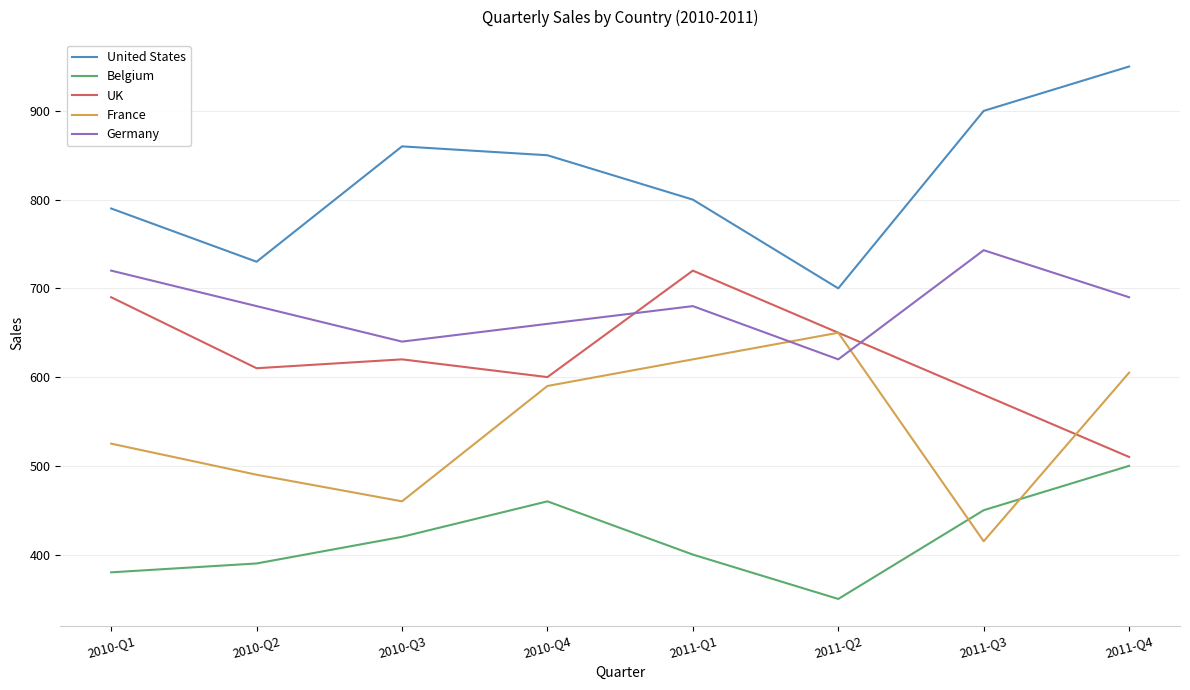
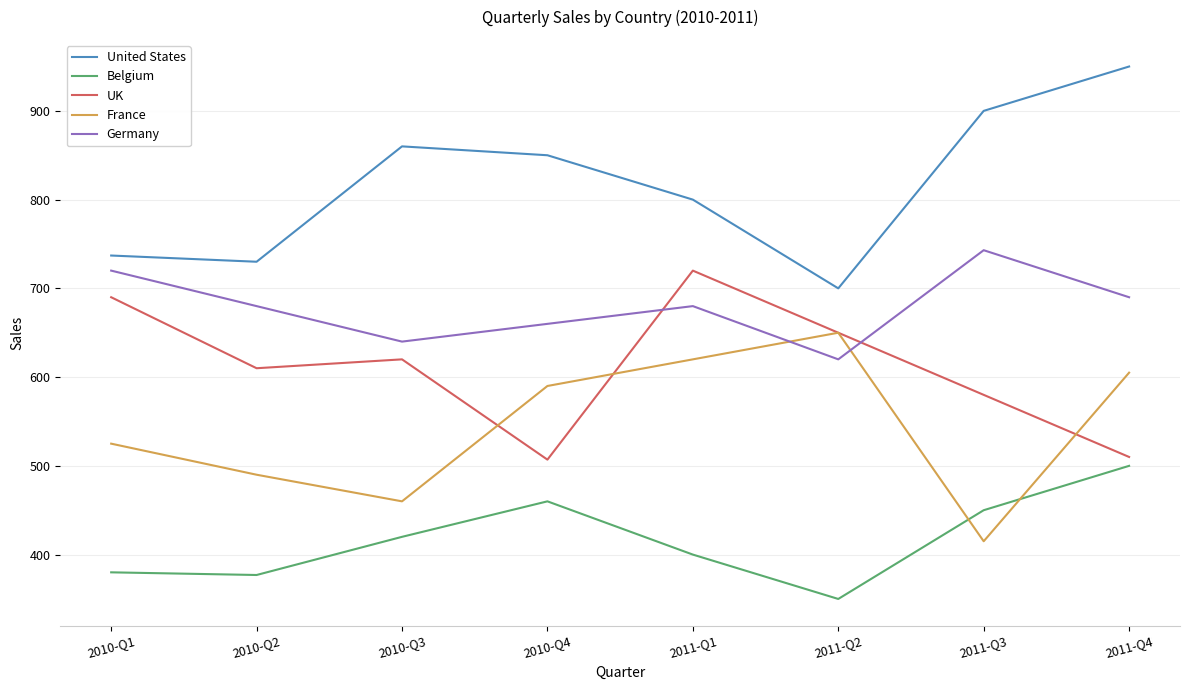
United States, 2010-Q1: 790 -> 740
Belgium, 2010-Q2: 390 -> 380
UK, 2010-Q4: 600 -> 510
